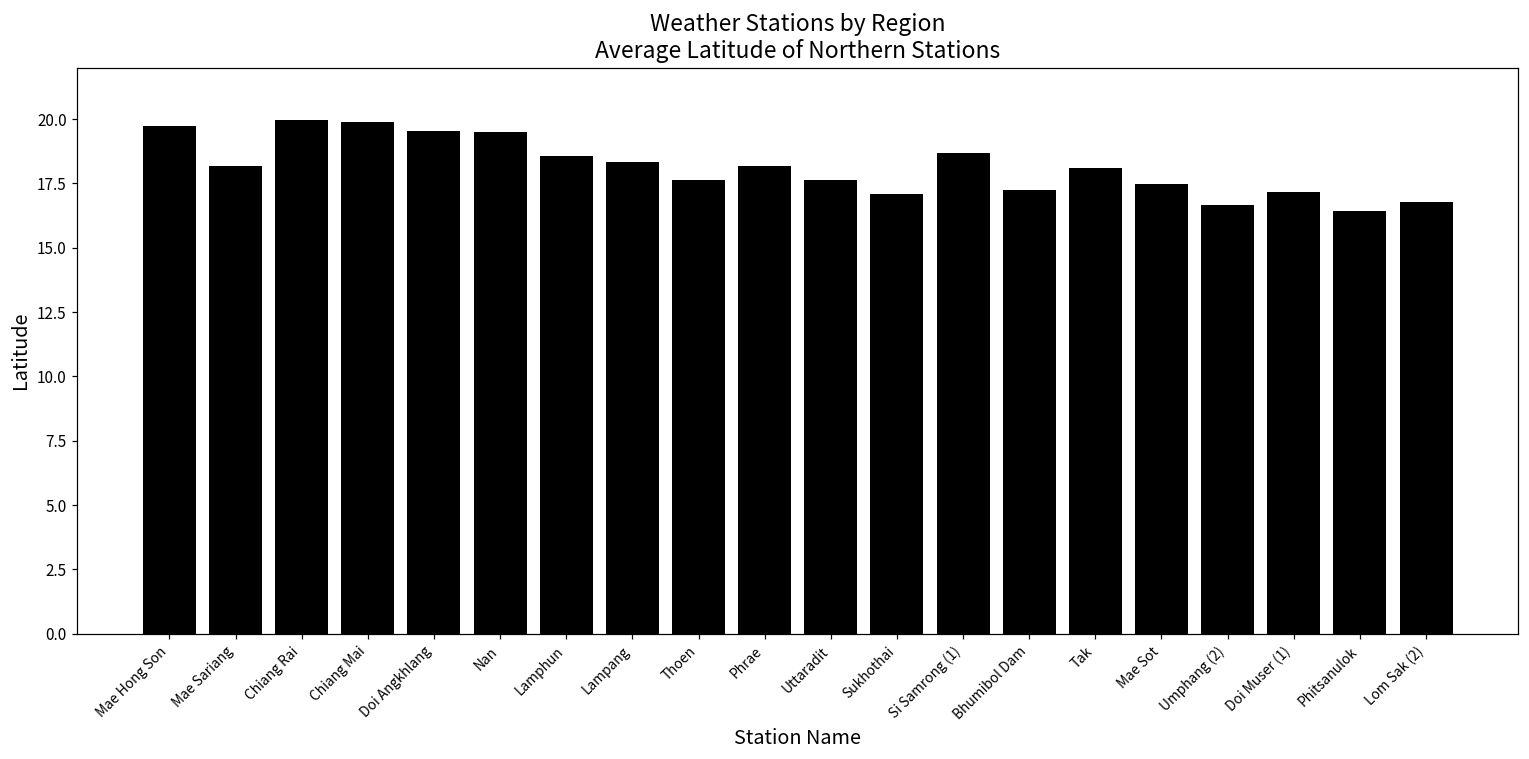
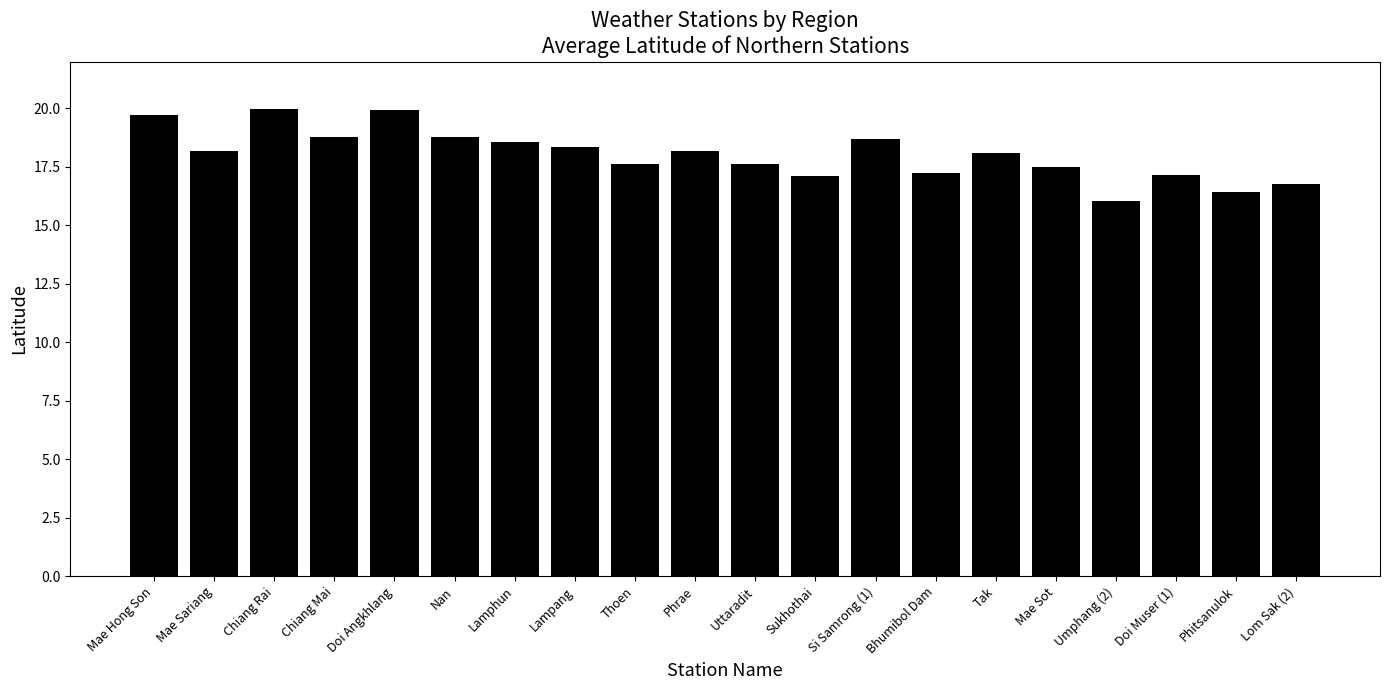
Chiang Mai: 19.9 -> 18.8
Doi Angkhlang: 19.5 -> 19.9
Nan: 19.5 -> 18.8
Umphang (2): 16.7 -> 16.0
